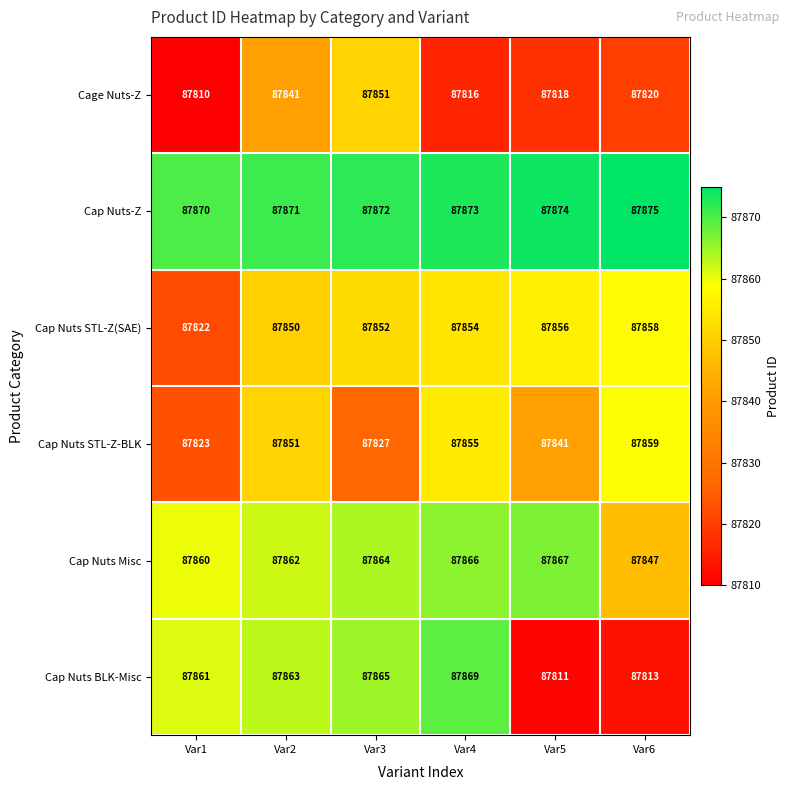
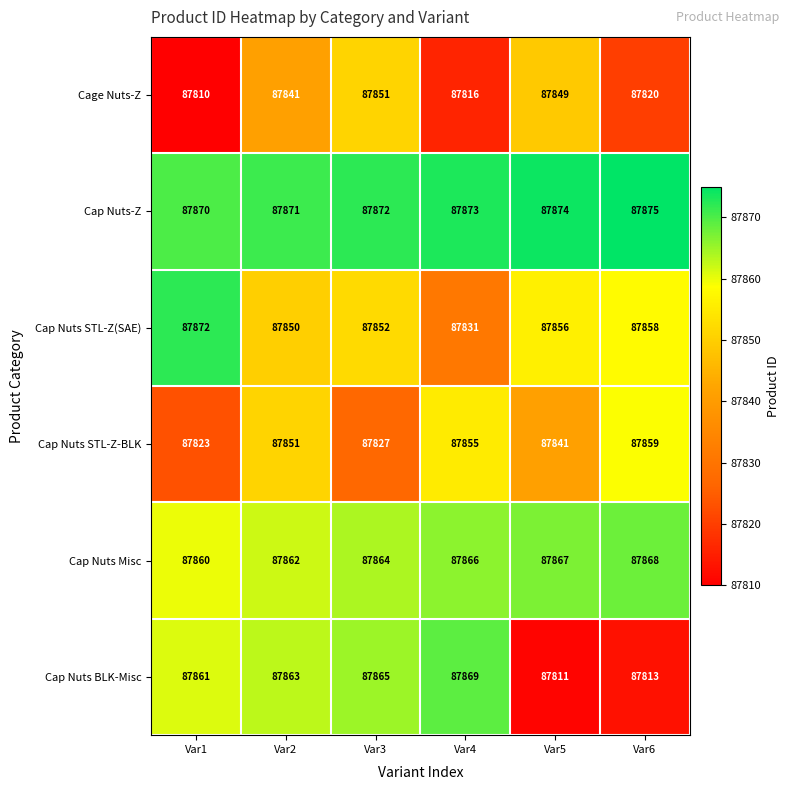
Cage Nuts-Z, Var5: 87818 -> 87849
Cap Nuts STL-Z(SAE), Var1: 87822 -> 87872
Cap Nuts STL-Z(SAE), Var4: 87854 -> 87831
Cap Nuts Misc, Var6: 87847 -> 87868
